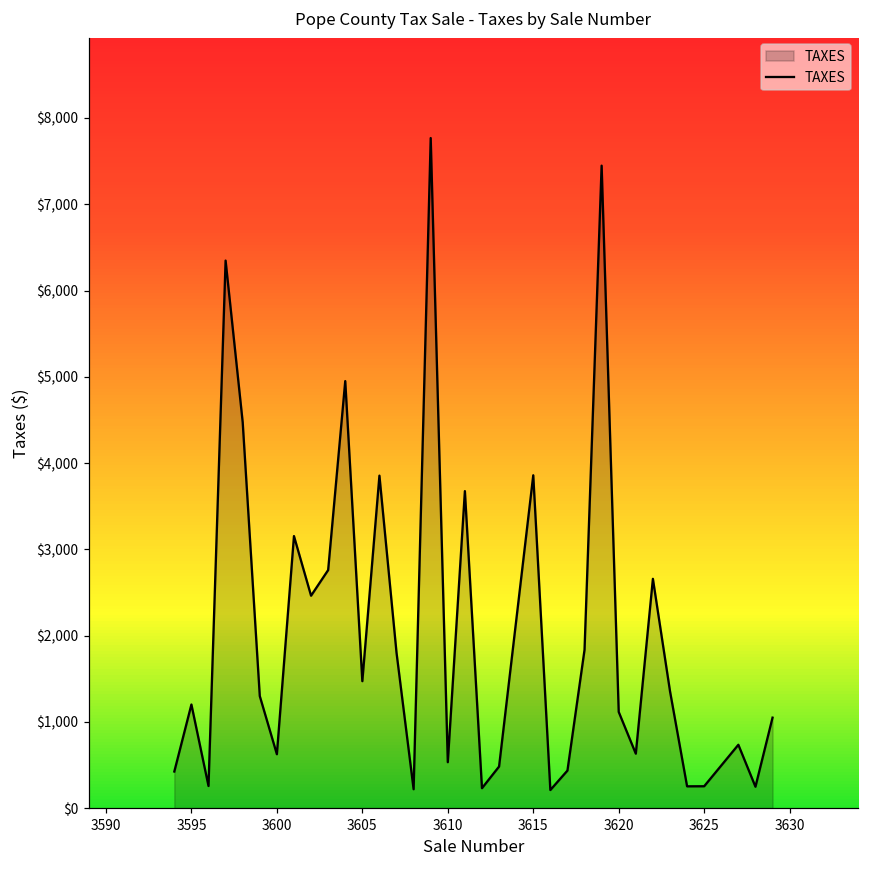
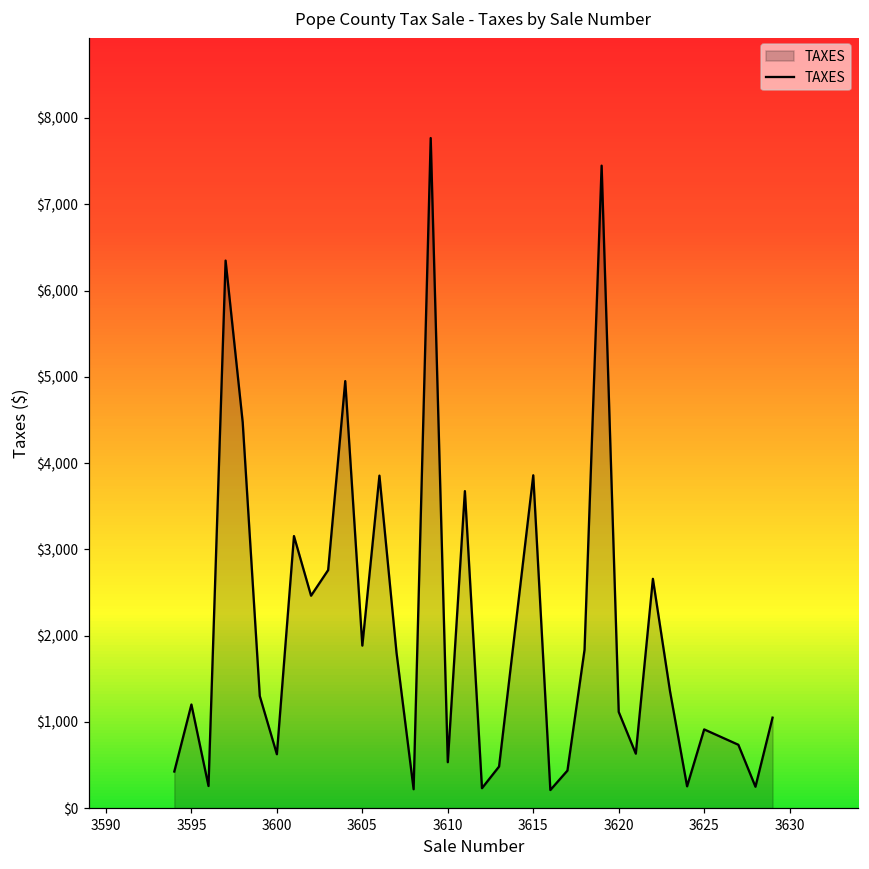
3605: $1,500 -> $1,900
3625: $300 -> $900
